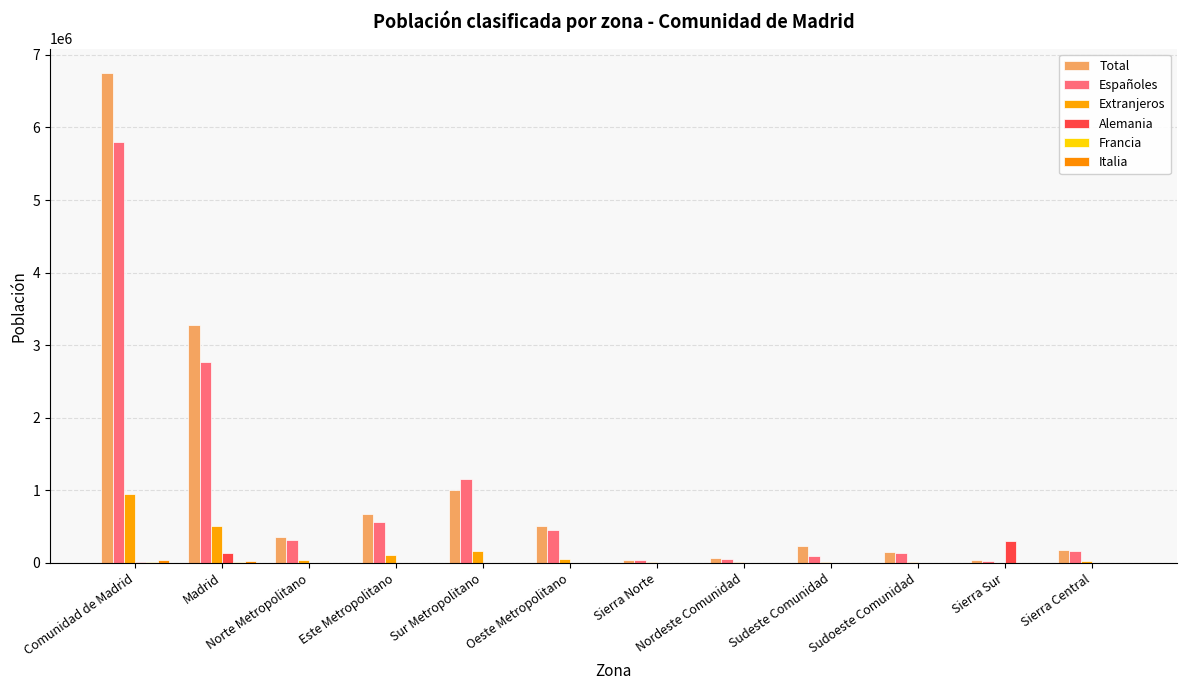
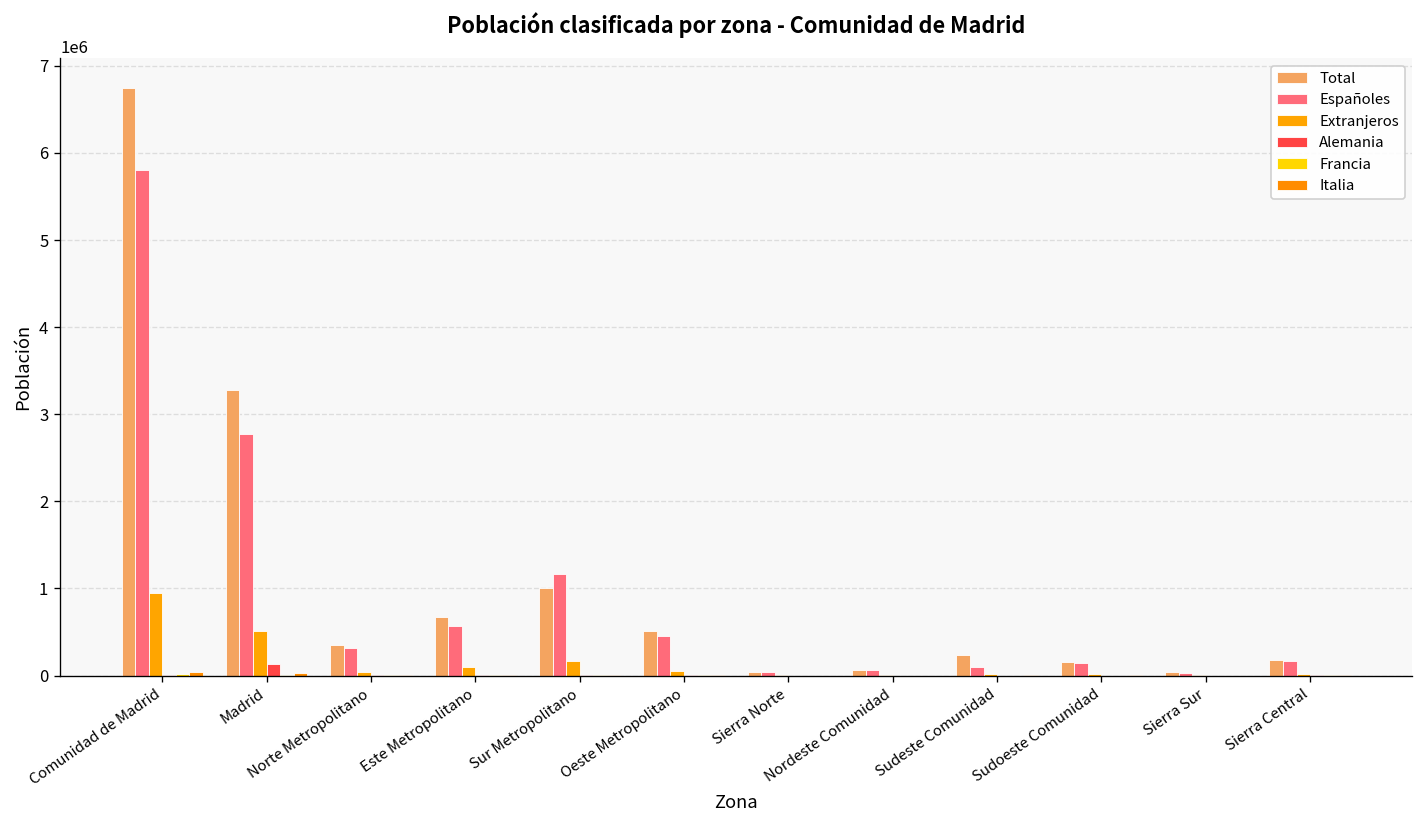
Alemania, Sierra Sur: 300000 -> 0
